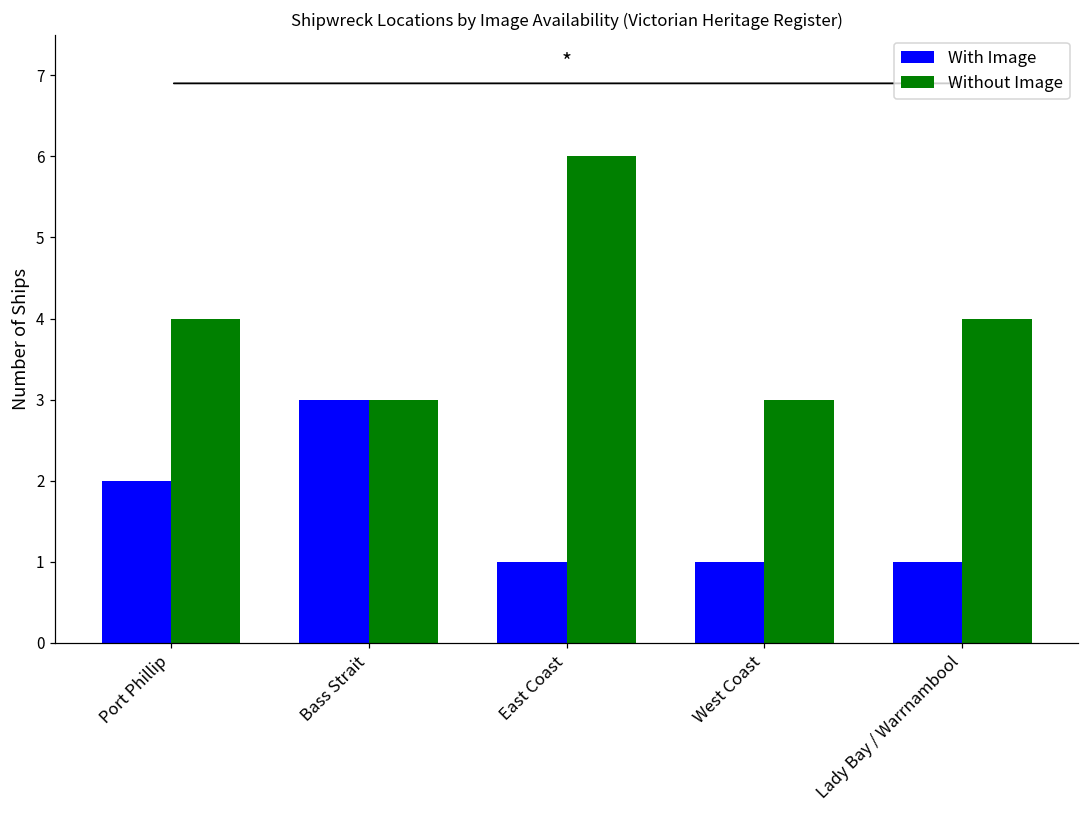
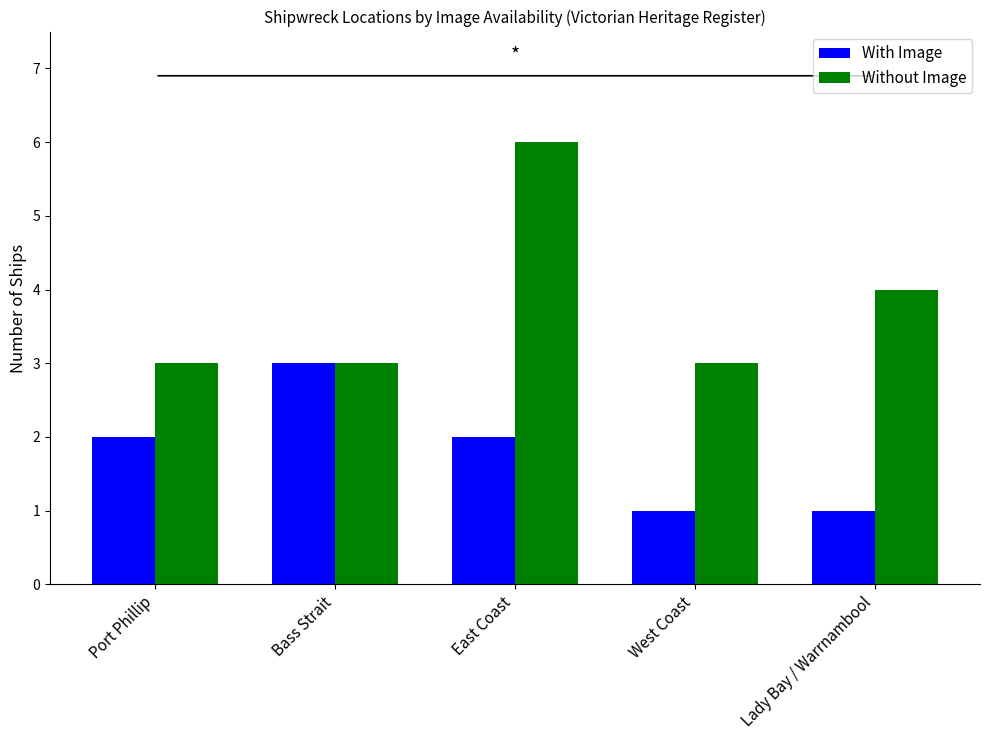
Without Image, Port Phillip: 4 -> 3
With Image, East Coast: 1 -> 2
